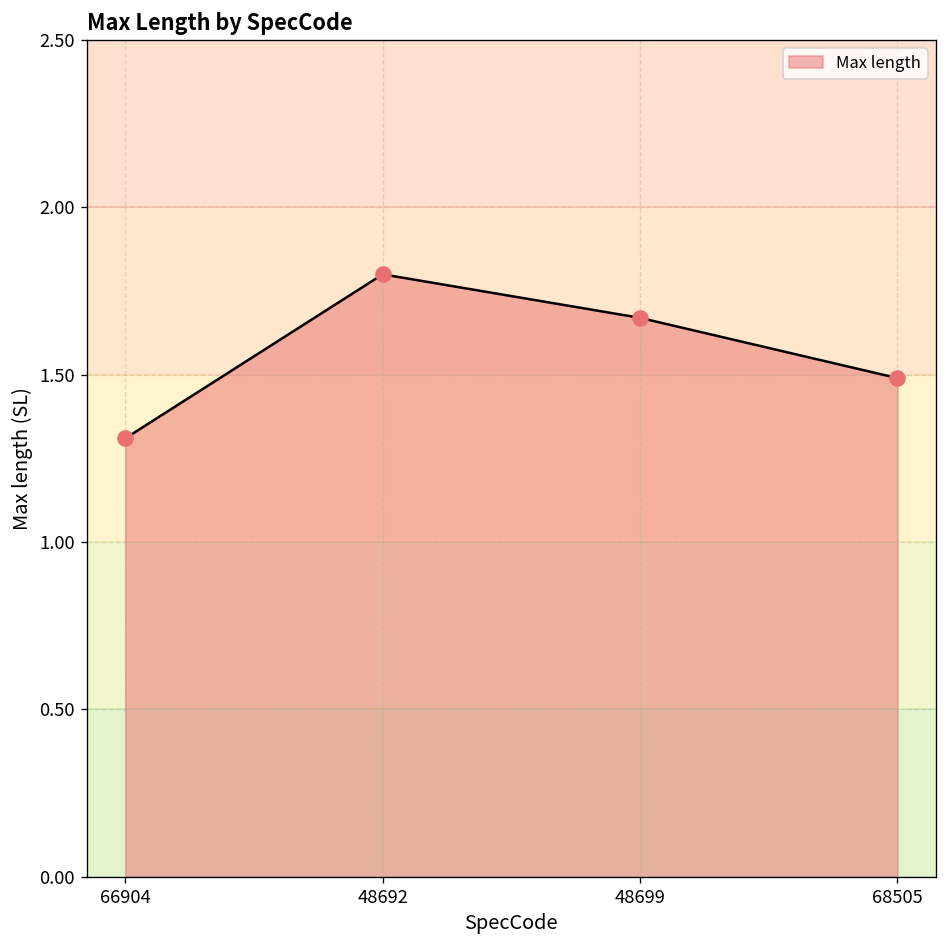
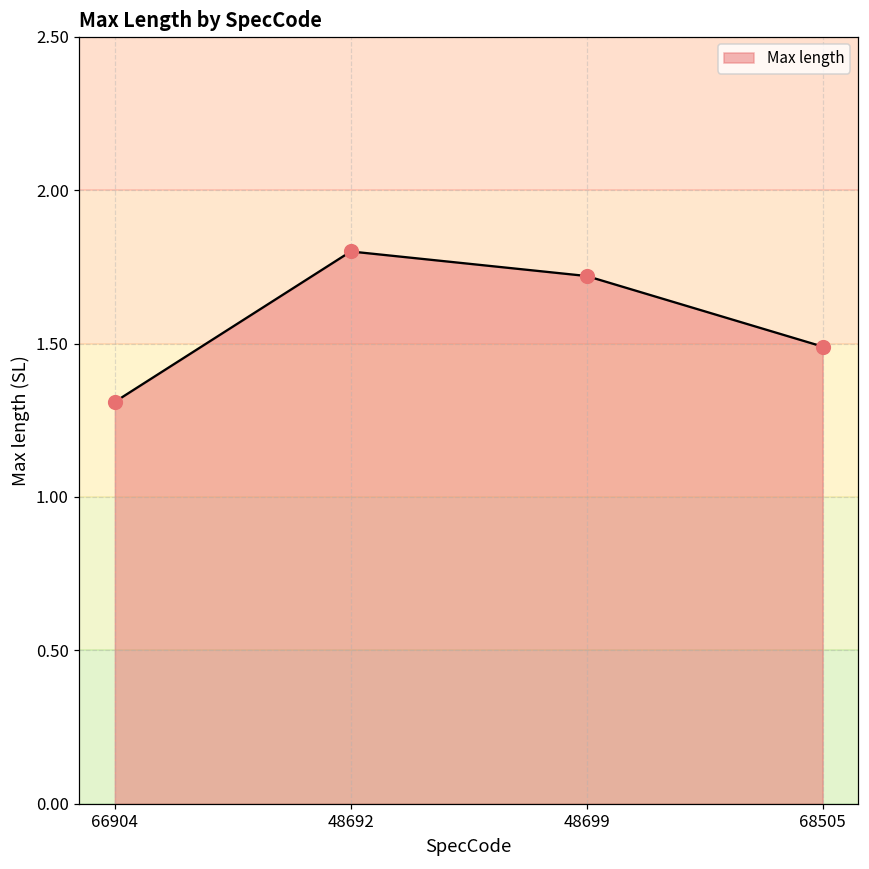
48699: 1.67 -> 1.72
